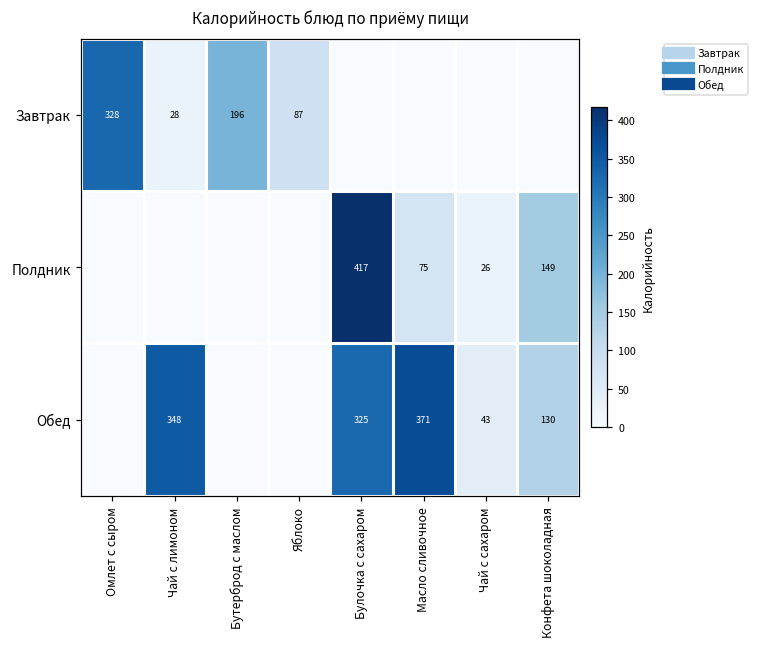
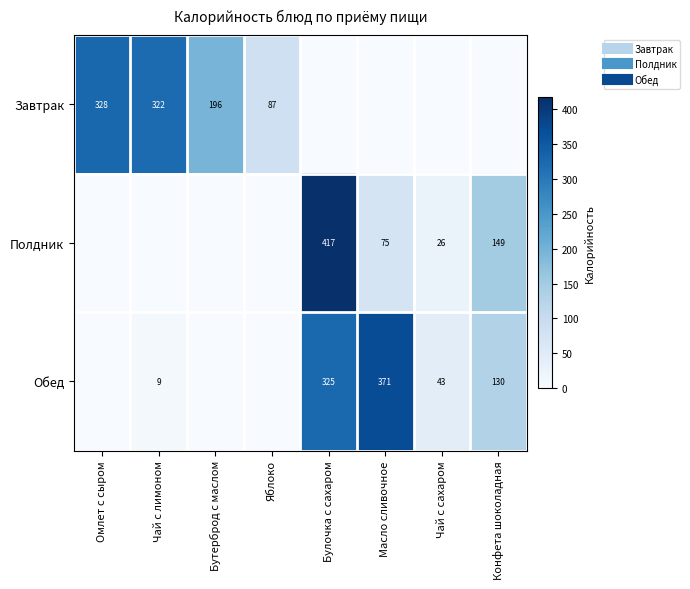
Завтрак, Чай с лимоном: 28 -> 322
Обед, Чай с лимоном: 348 -> 9
